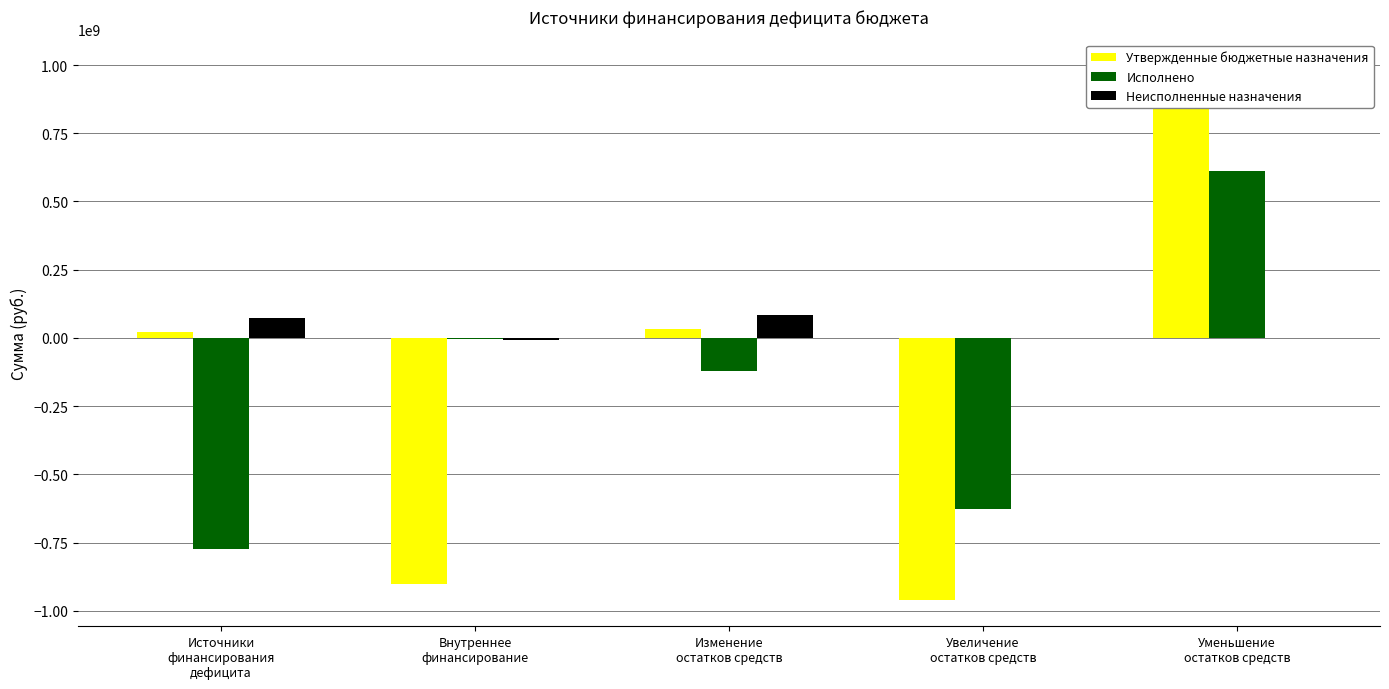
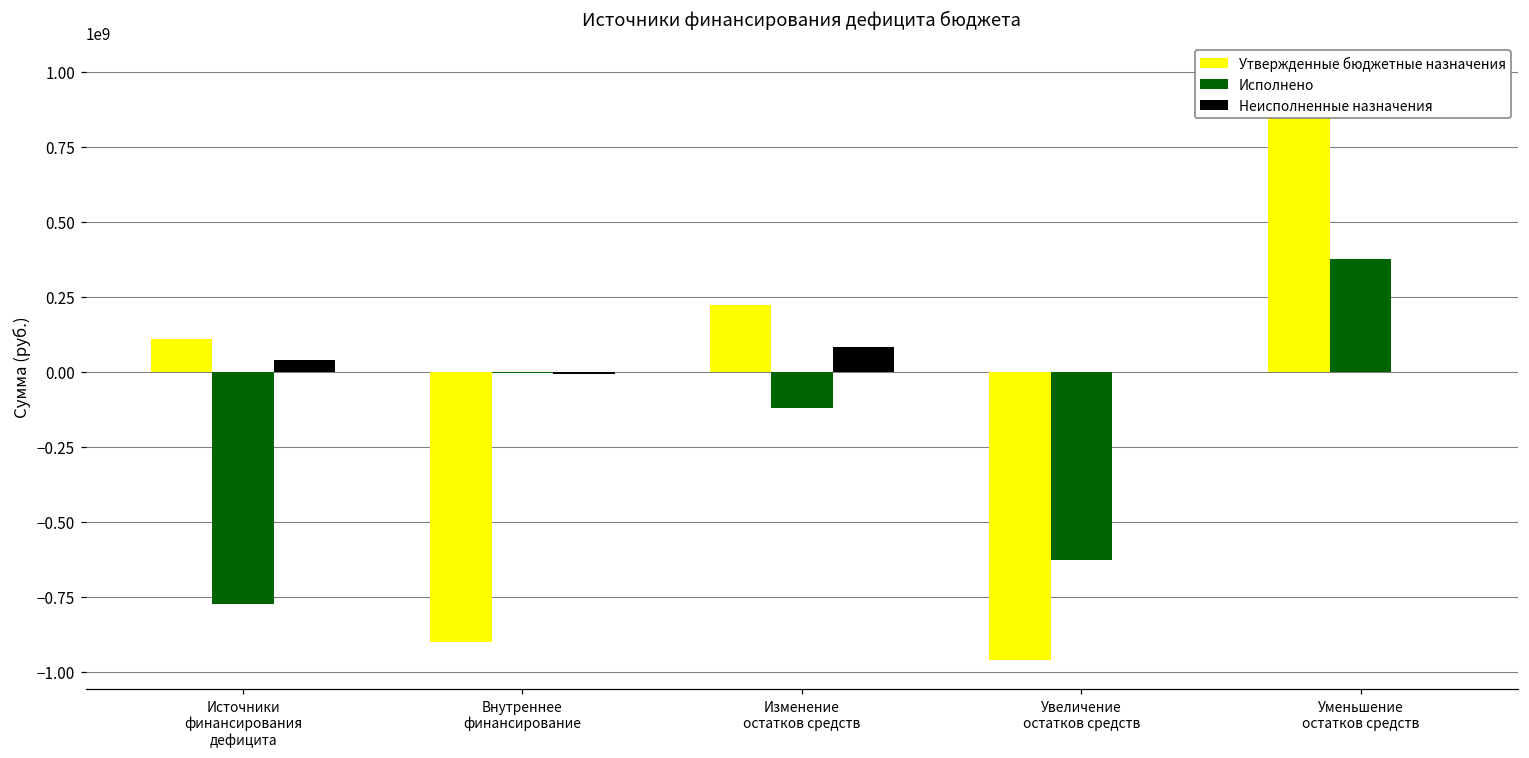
Утвержденные бюджетные назначения, Источники финансирования дефицита: 20000000 -> 110000000
Неисполненные назначения, Источники финансирования дефицита: 70000000 -> 40000000
Утвержденные бюджетные назначения, Изменение остатков средств: 30000000 -> 220000000
Исполнено, Уменьшение остатков средств: 610000000 -> 380000000
